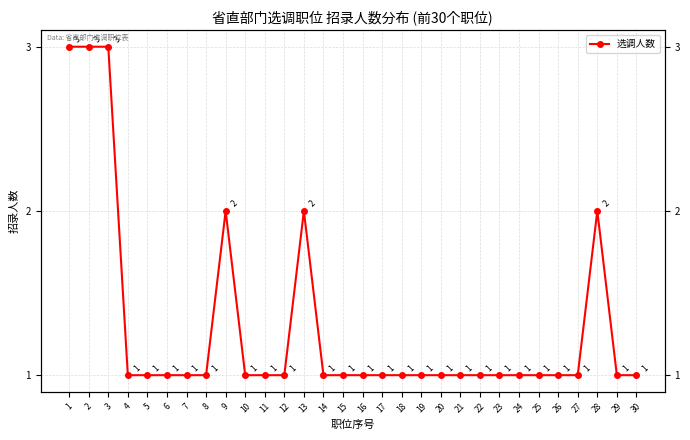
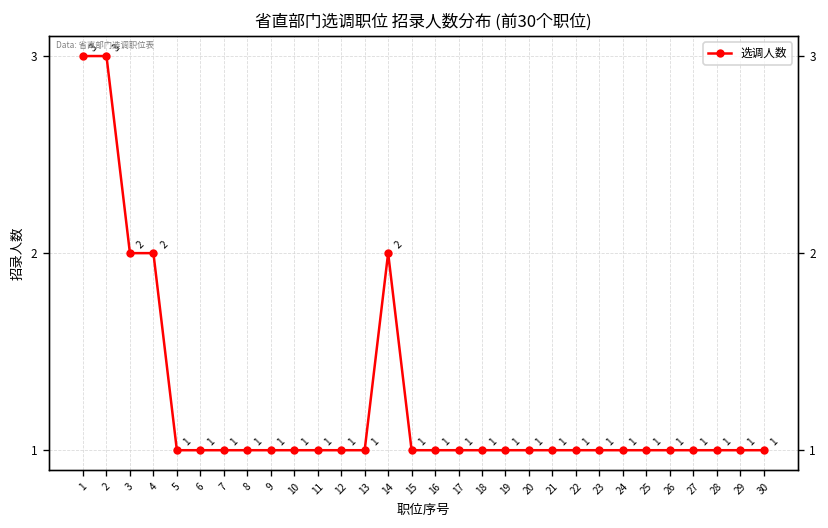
3: 3 -> 2
4: 1 -> 2
9: 2 -> 1
13: 2 -> 1
14: 1 -> 2
28: 2 -> 1
